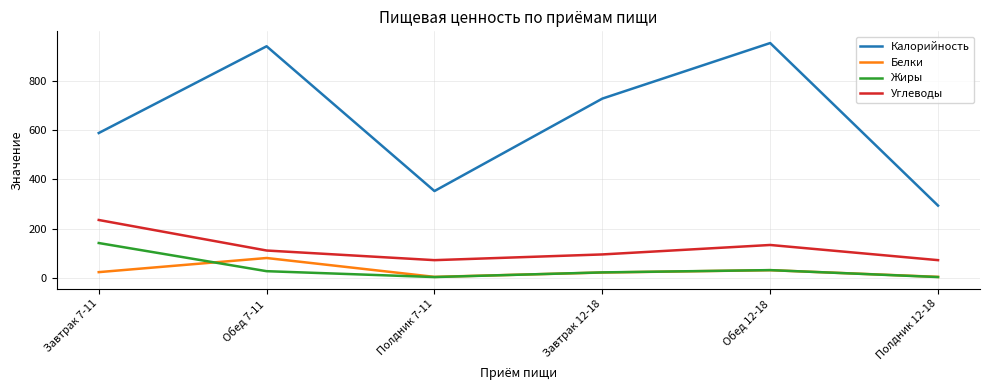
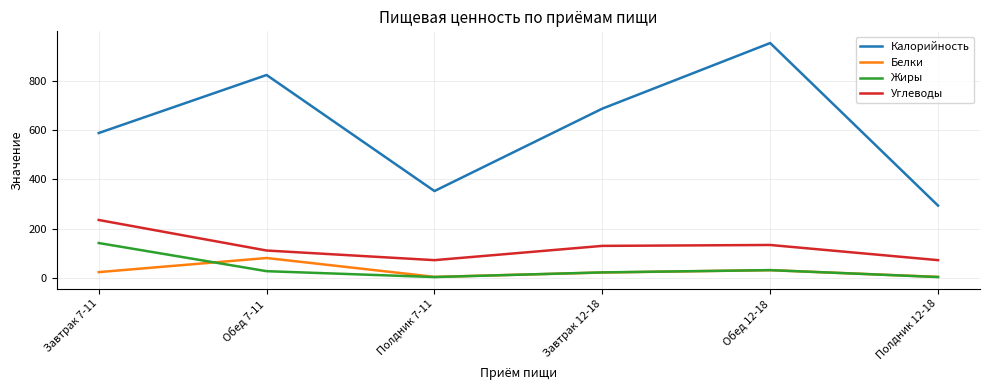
Калорийность, Обед 7-11: 940 -> 820
Калорийность, Завтрак 12-18: 730 -> 690
Углеводы, Завтрак 12-18: 100 -> 130
